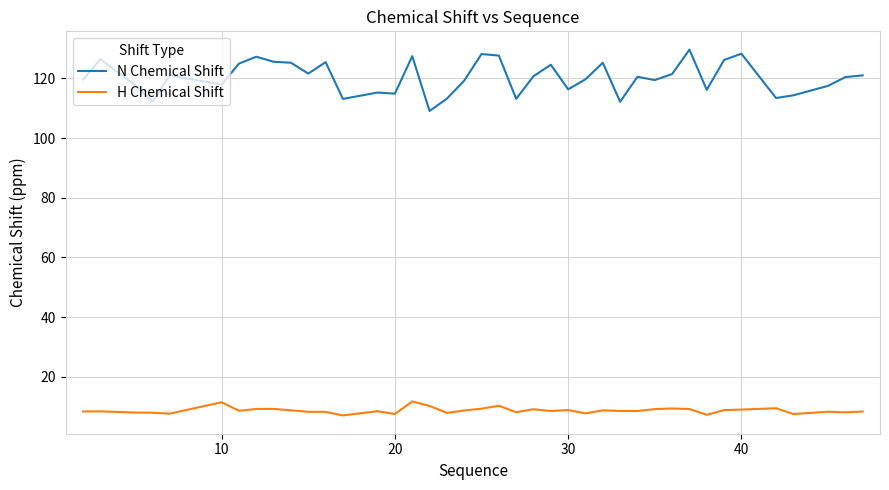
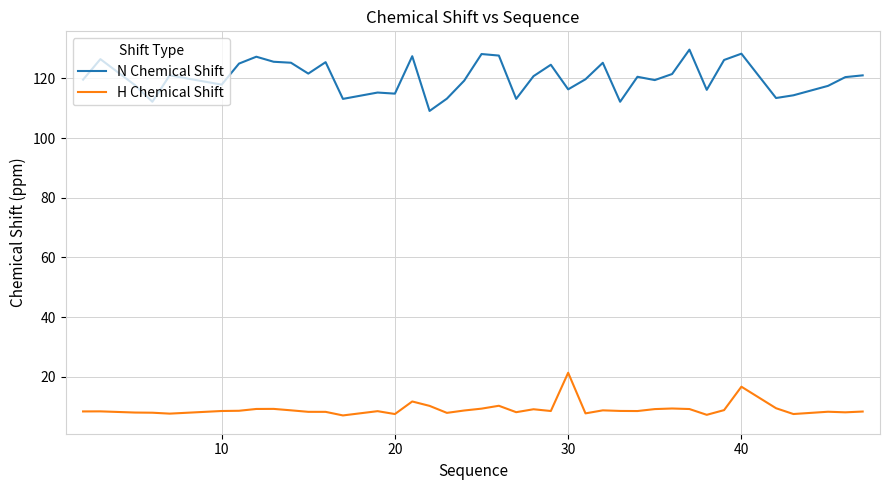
H Chemical Shift, 10: 11 -> 9
H Chemical Shift, 30: 9 -> 21
H Chemical Shift, 40: 9 -> 17
